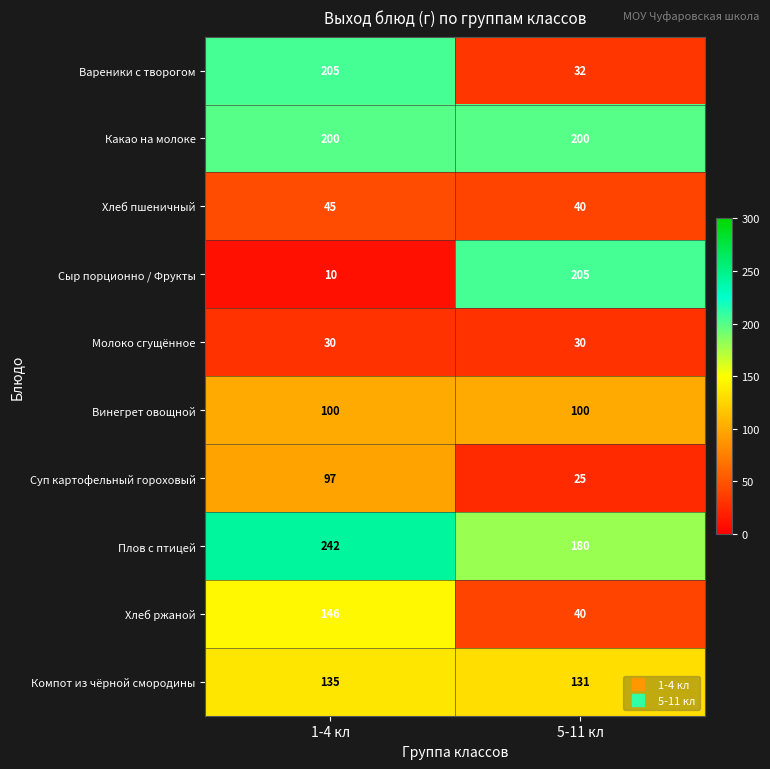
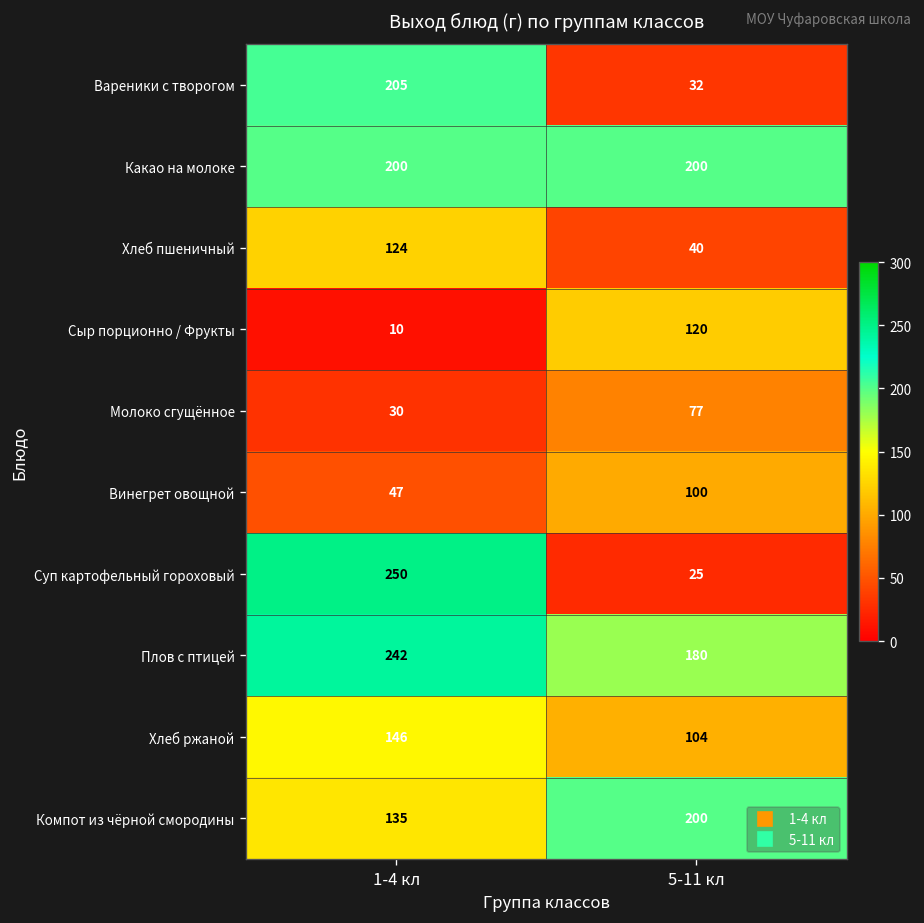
Хлеб пшеничный, 1-4 кл: 45 -> 124
Сыр порционно / Фрукты, 5-11 кл: 205 -> 120
Молоко сгущённое, 5-11 кл: 30 -> 77
Винегрет овощной, 1-4 кл: 100 -> 47
Суп картофельный гороховый, 1-4 кл: 97 -> 250
Хлеб ржаной, 5-11 кл: 40 -> 104
Компот из чёрной смородины, 5-11 кл: 131 -> 200
